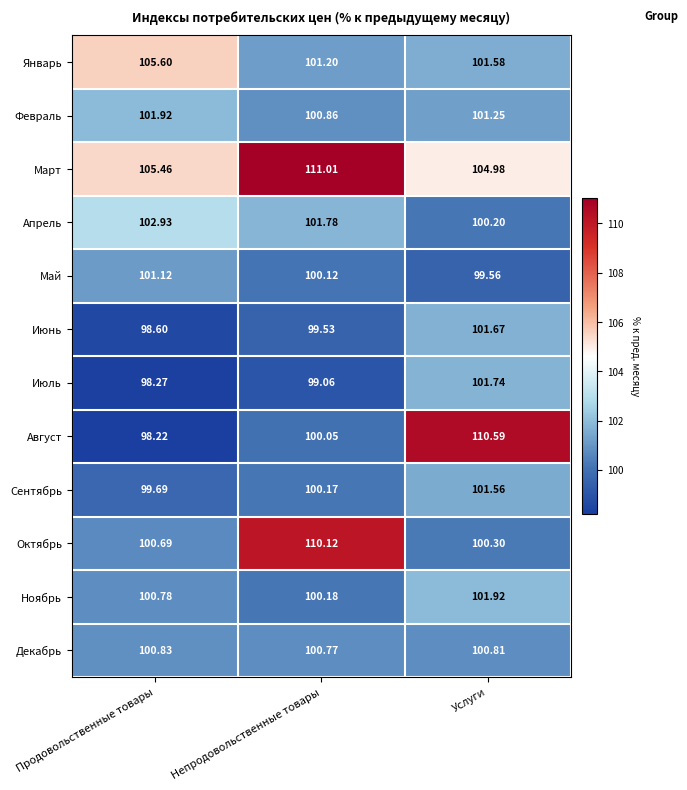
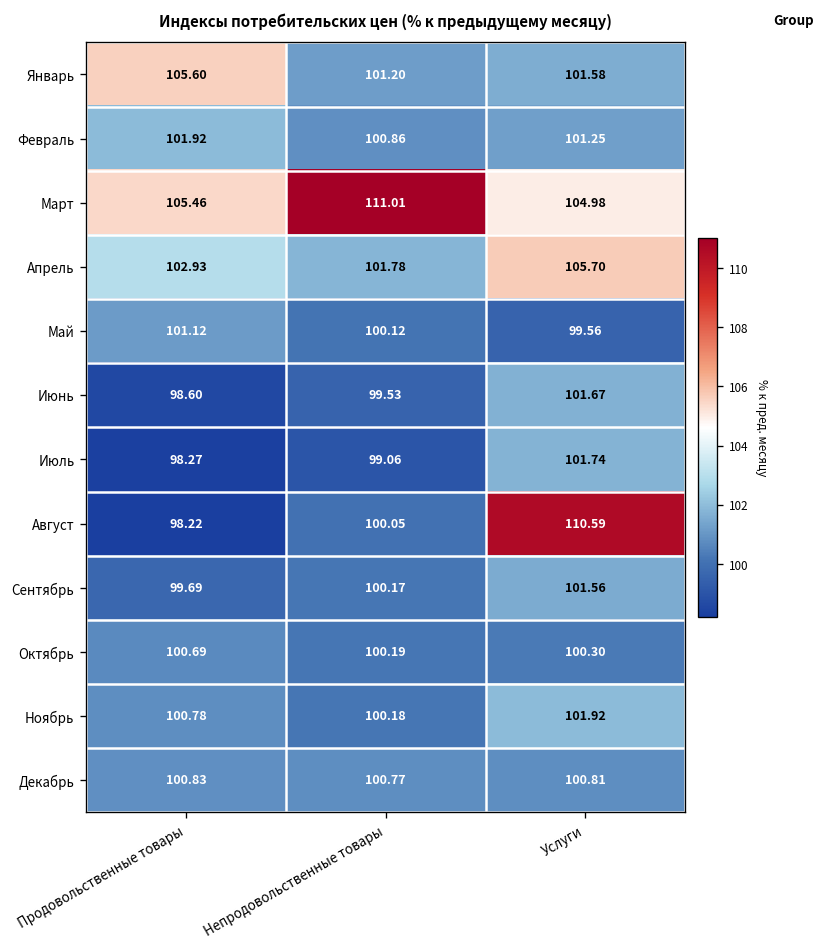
Апрель, Услуги: 100.20 -> 105.70
Октябрь, Непродовольственные товары: 110.12 -> 100.19
